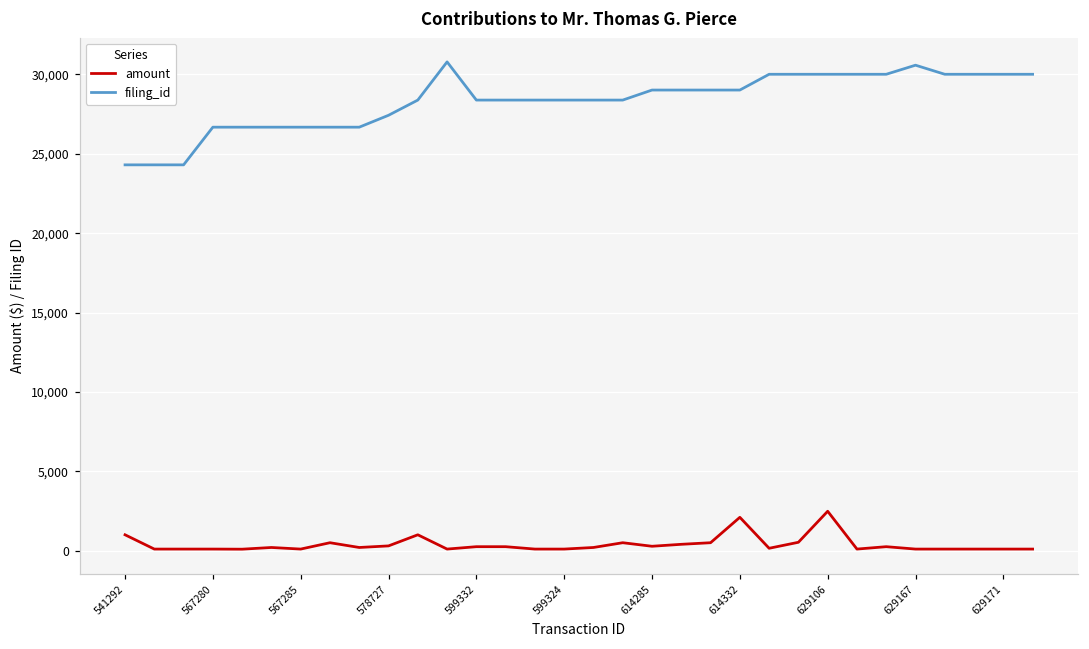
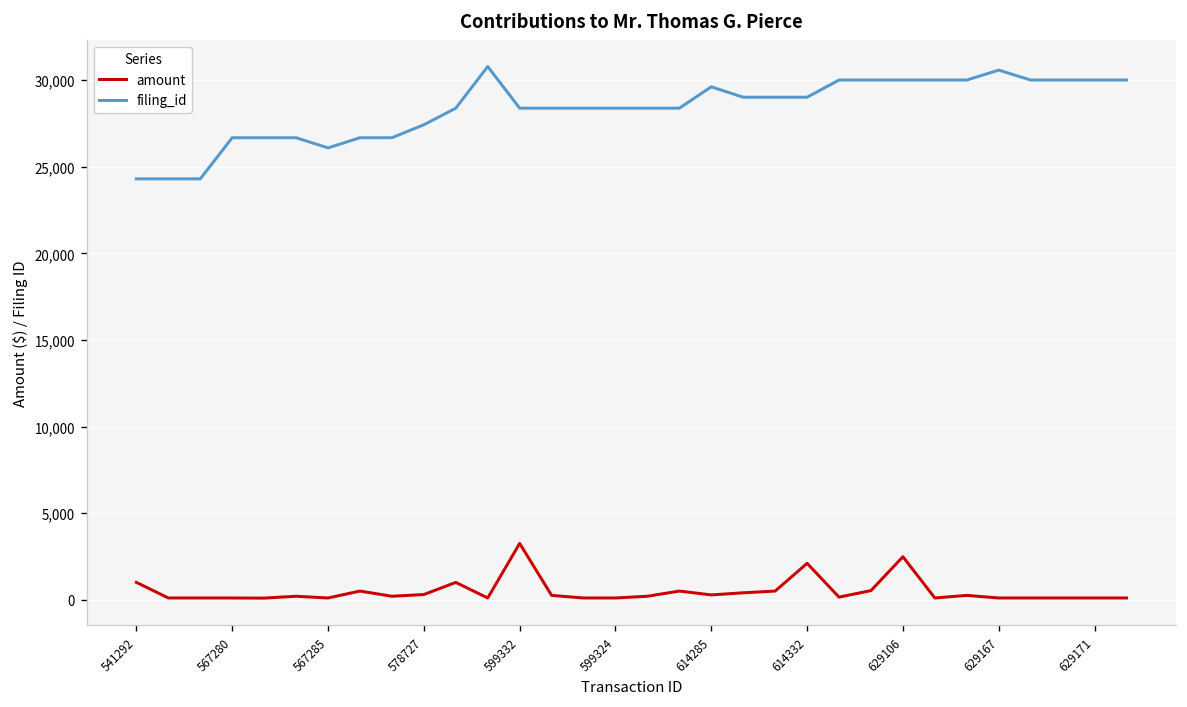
filing_id, 567285: 26,700 -> 26,100
amount, 599332: 300 -> 3,300
filing_id, 614285: 29,000 -> 29,600
